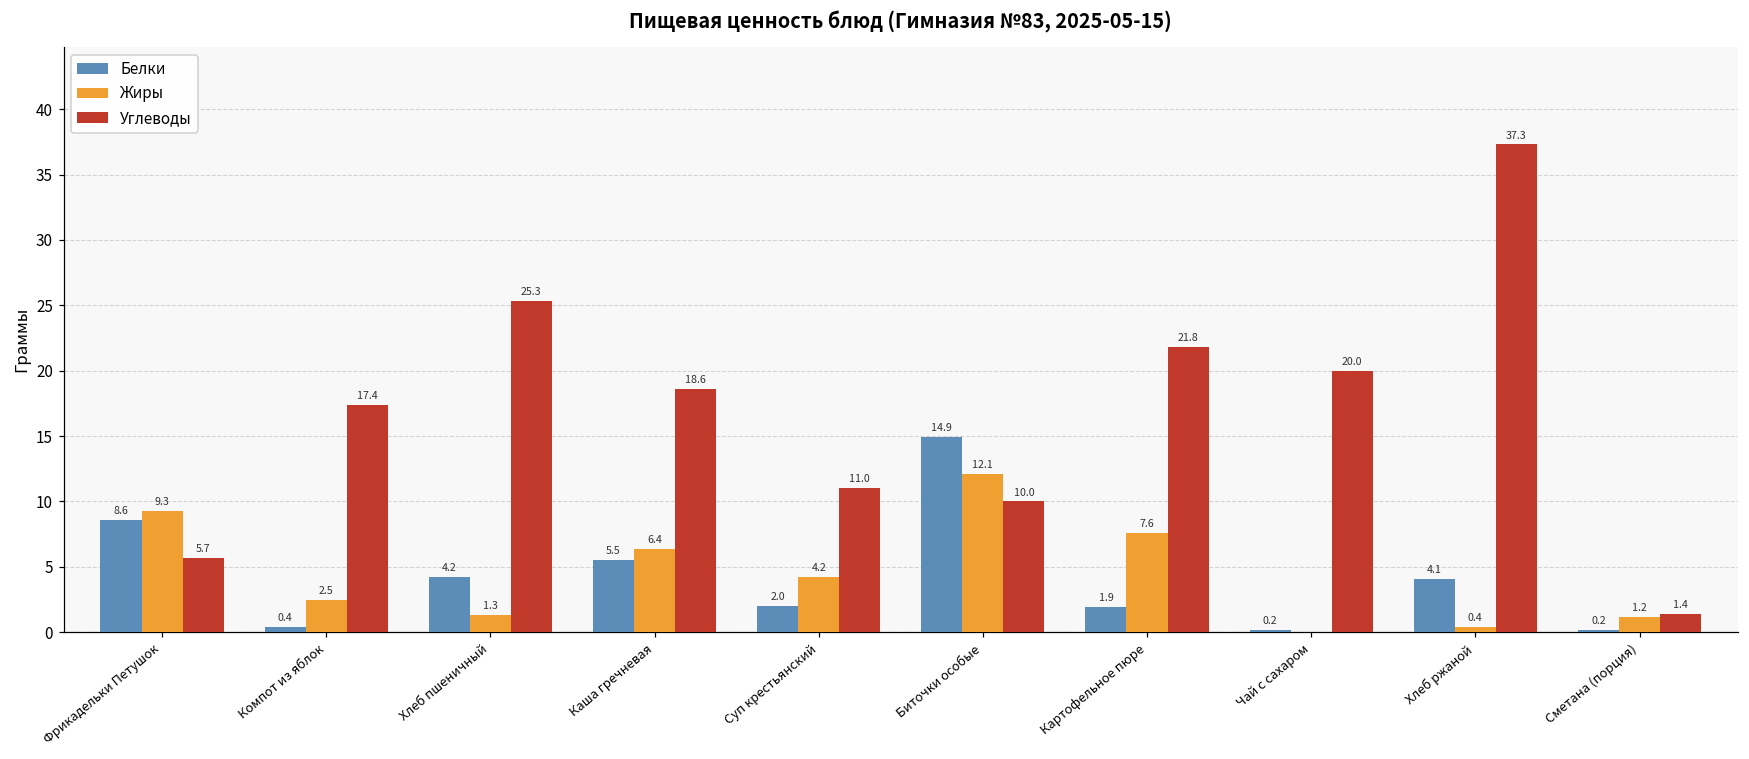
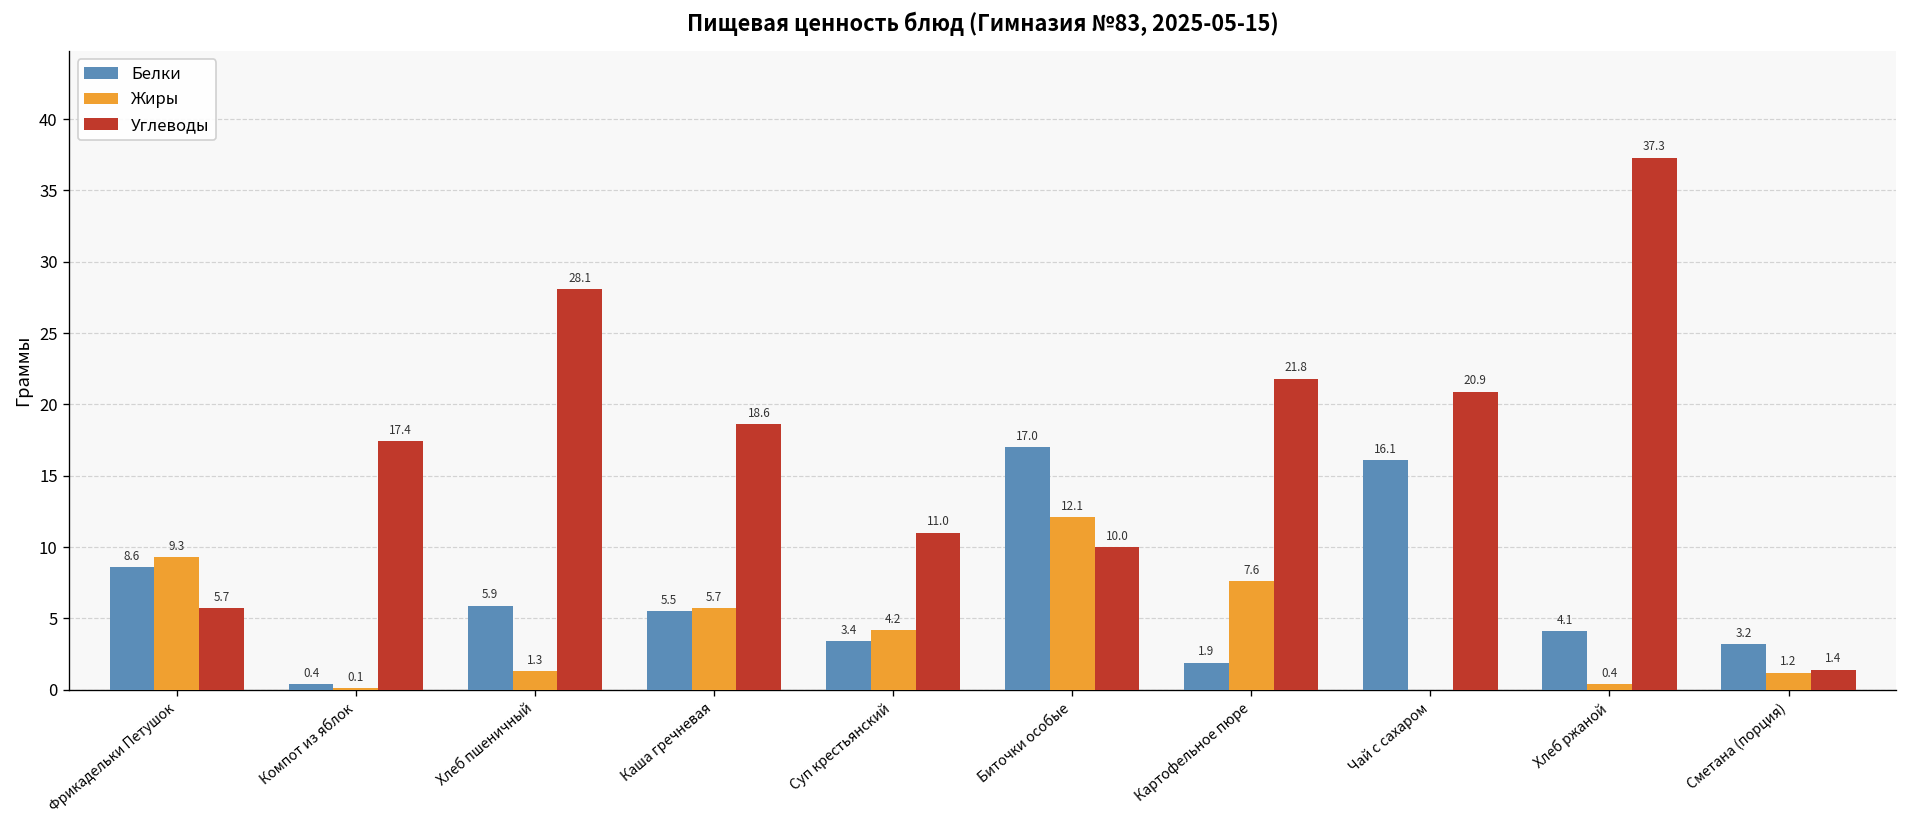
Жиры, Компот из яблок: 2.5 -> 0.1
Белки, Хлеб пшеничный: 4.2 -> 5.9
Углеводы, Хлеб пшеничный: 25.3 -> 28.1
Жиры, Каша гречневая: 6.4 -> 5.7
Белки, Суп крестьянский: 2.0 -> 3.4
Белки, Биточки особые: 14.9 -> 17.0
Белки, Чай с сахаром: 0.2 -> 16.1
Углеводы, Чай с сахаром: 20.0 -> 20.9
Белки, Сметана (порция): 0.2 -> 3.2
